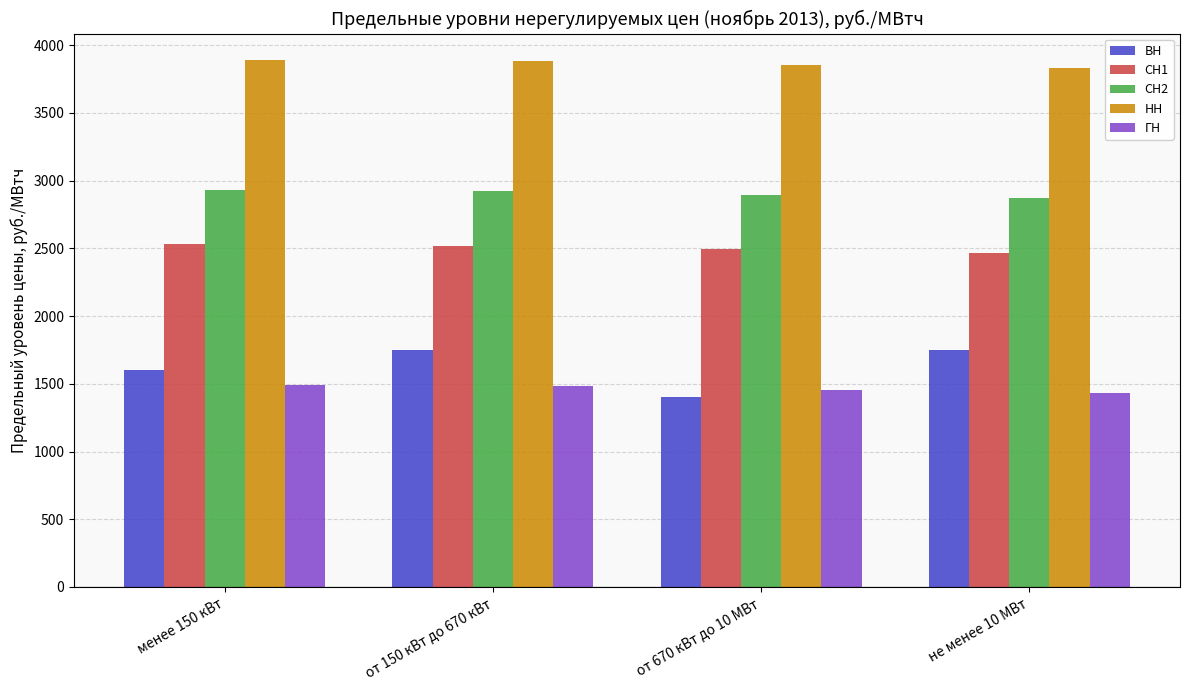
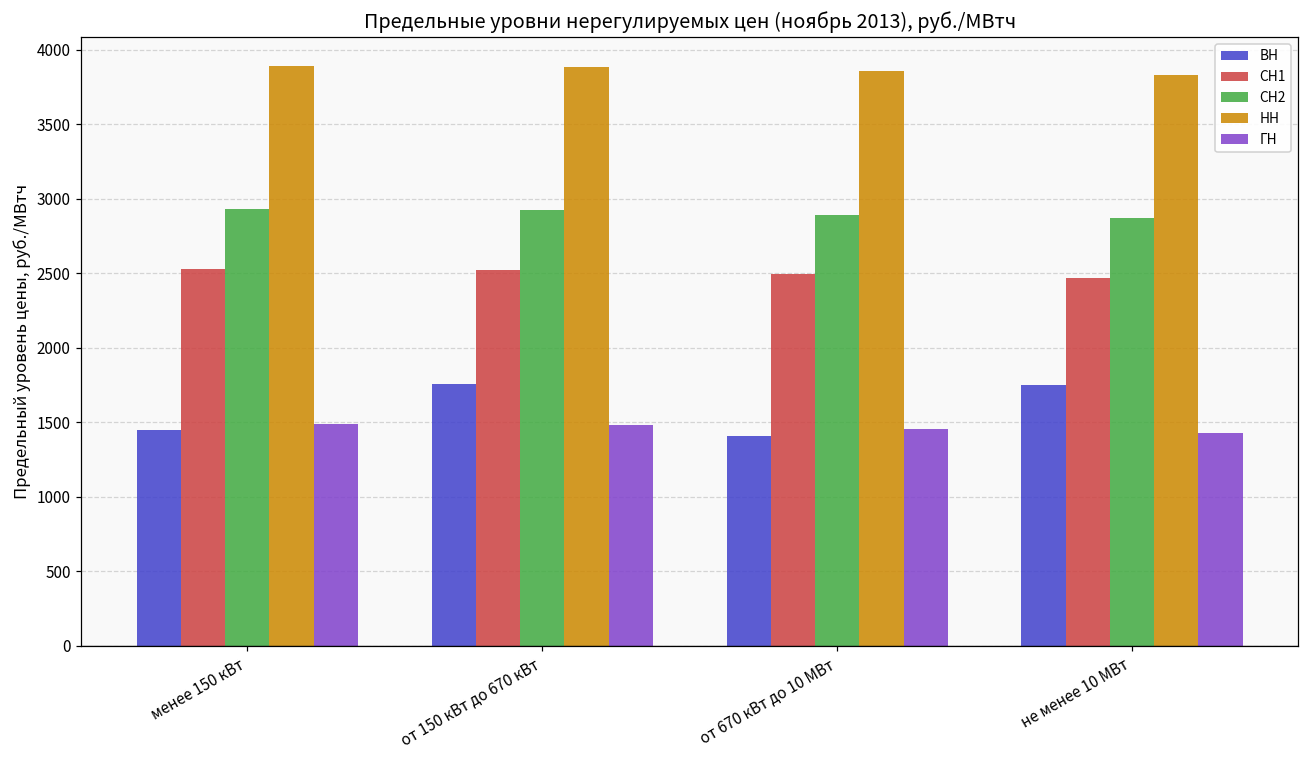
ВН, менее 150 кВт: 1600 -> 1450
